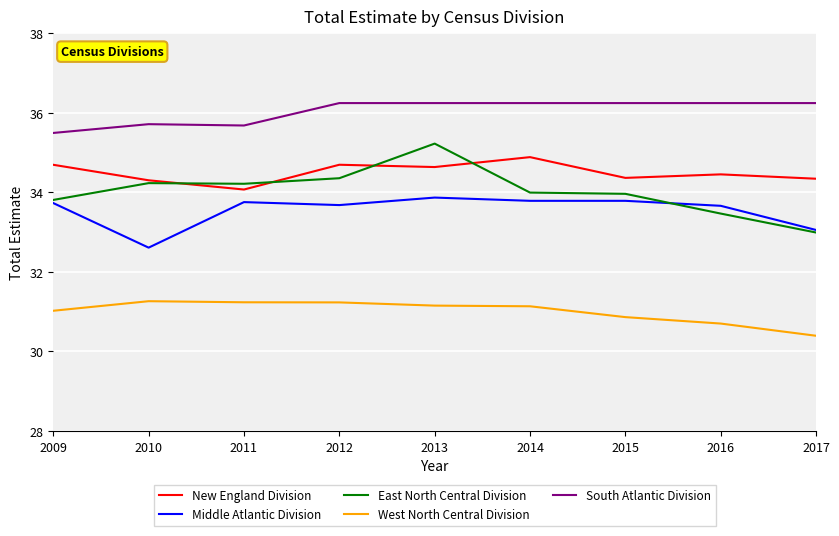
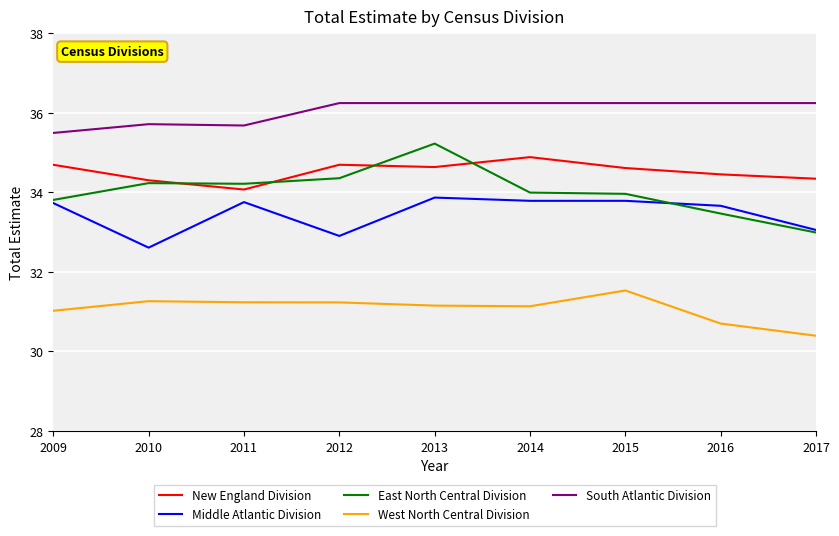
Middle Atlantic Division, 2012: 33.7 -> 32.9
New England Division, 2015: 34.4 -> 34.6
West North Central Division, 2015: 30.9 -> 31.5
